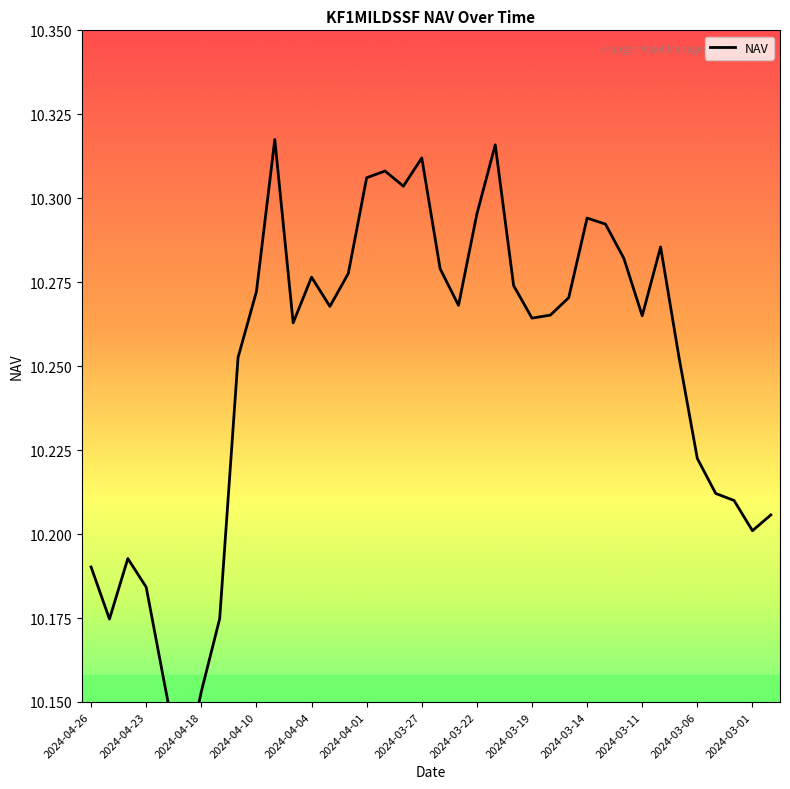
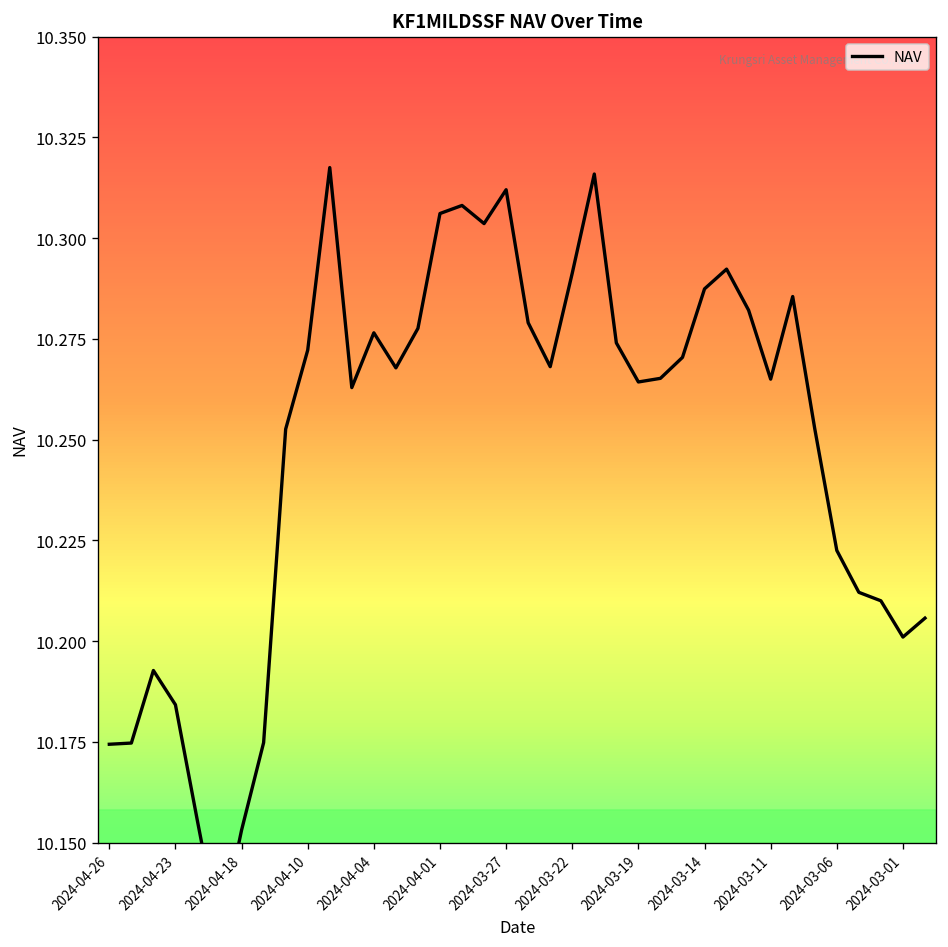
2024-04-26: 10.190 -> 10.174
2024-03-22: 10.295 -> 10.291
2024-03-14: 10.294 -> 10.287
